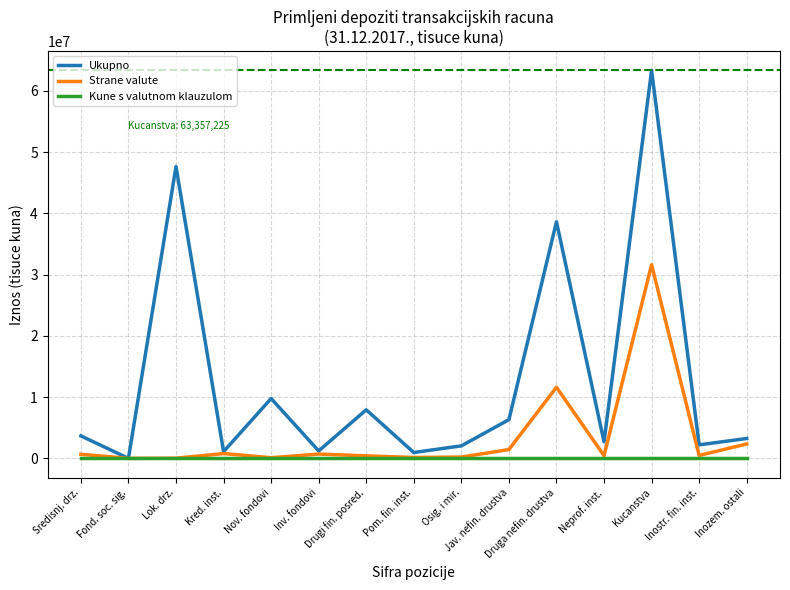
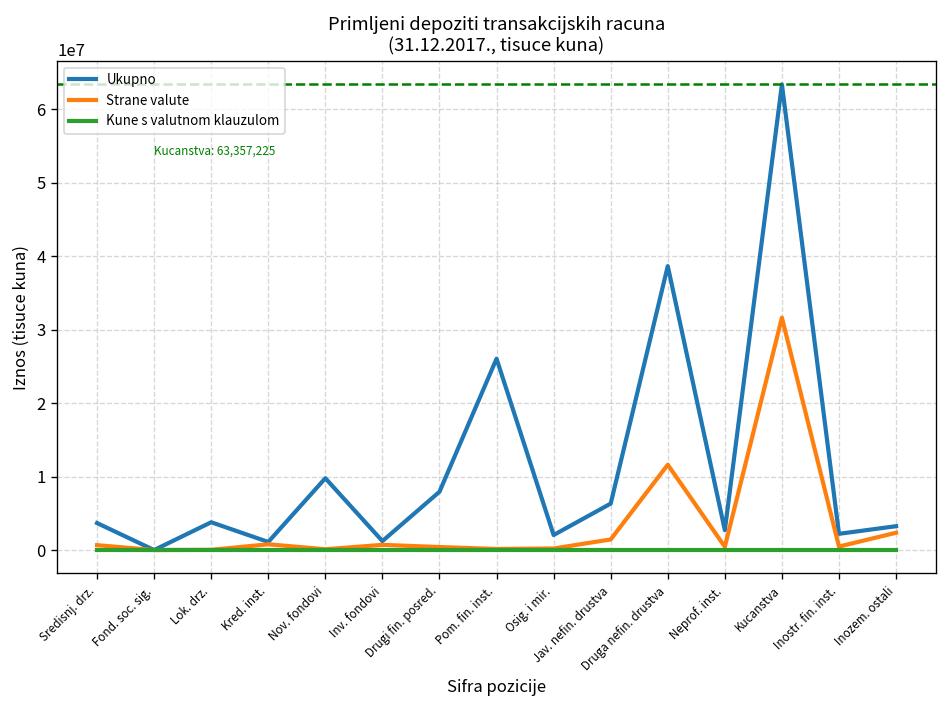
Ukupno, Lok. drz.: 48000000 -> 4000000
Ukupno, Pom. fin. inst.: 1000000 -> 26000000
